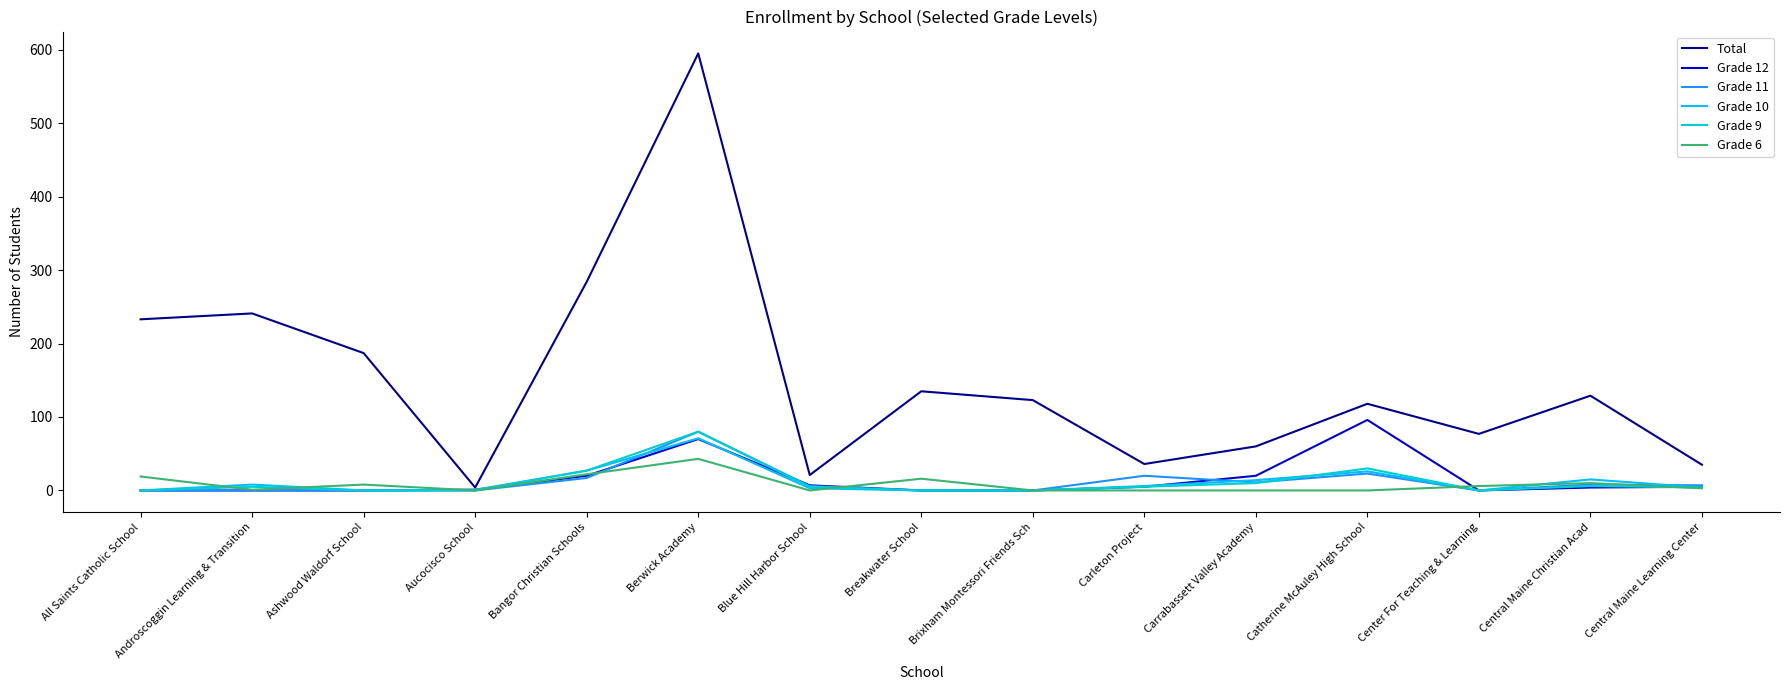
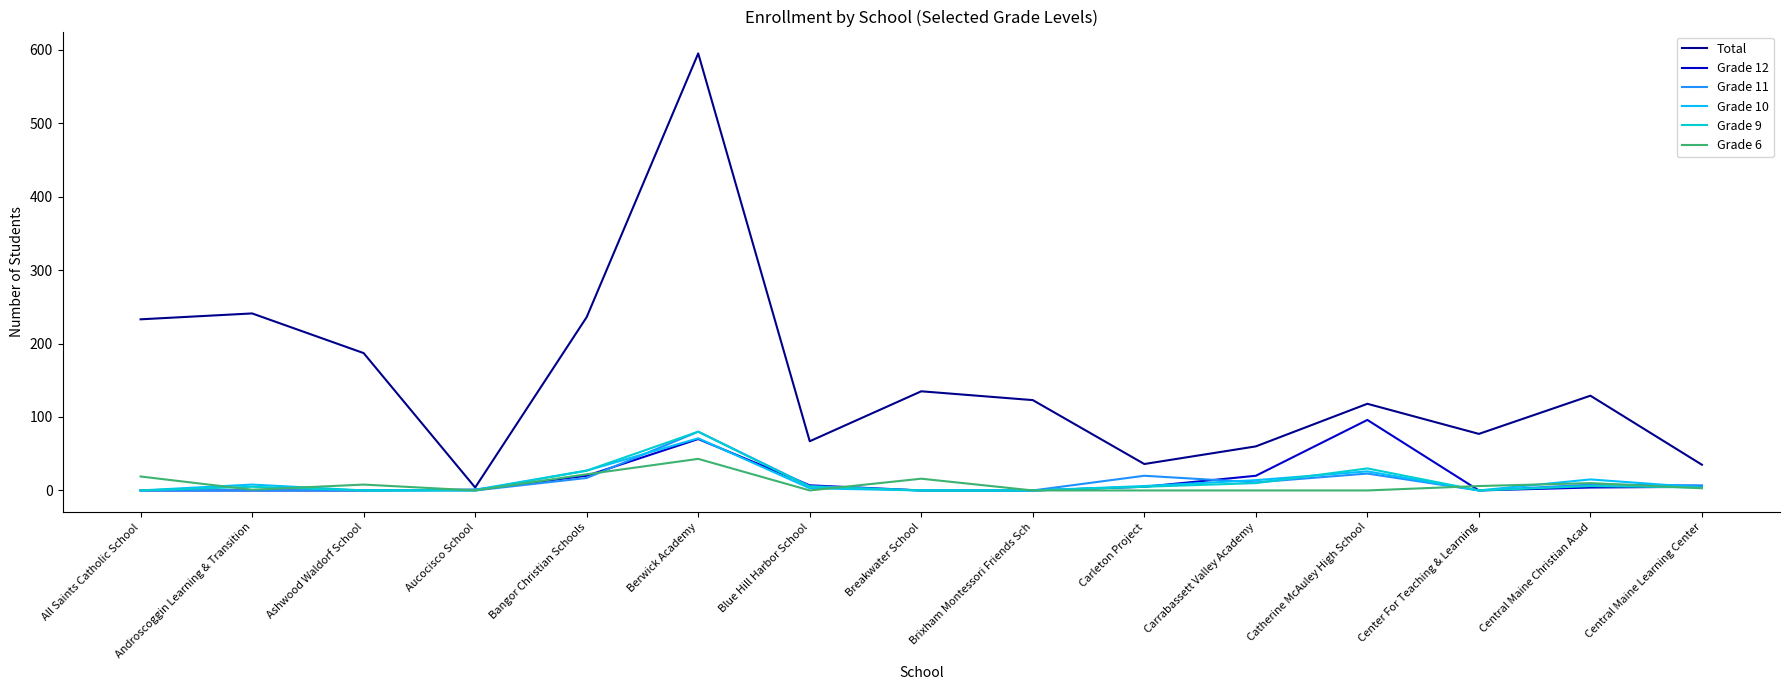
Total, Bangor Christian Schools: 280 -> 240
Total, Blue Hill Harbor School: 20 -> 70
